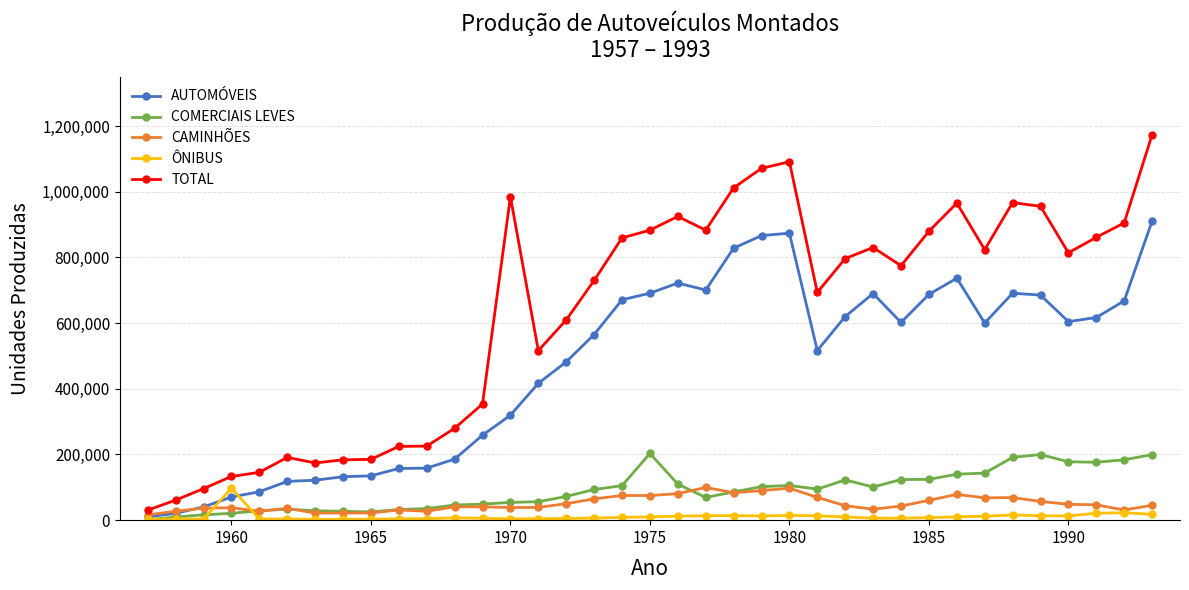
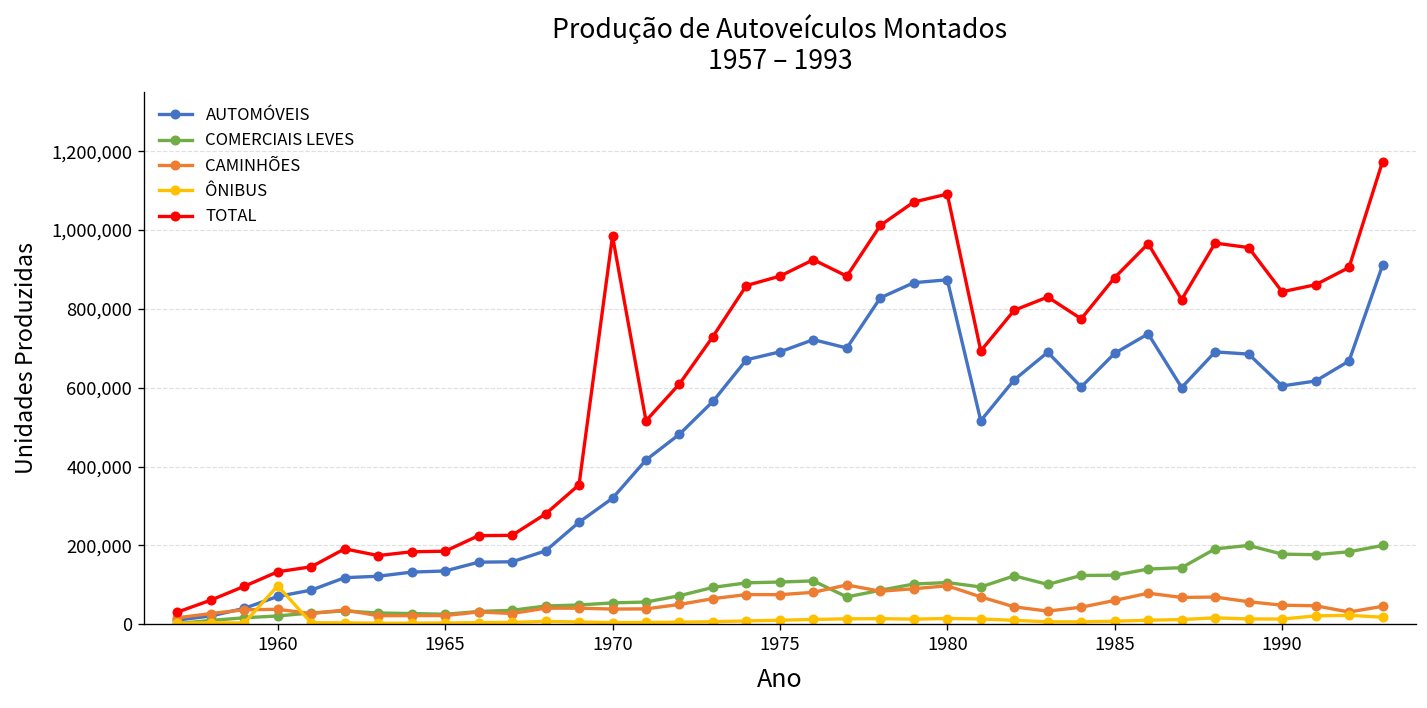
COMERCIAIS LEVES, 1975: 200,000 -> 110,000
TOTAL, 1990: 810,000 -> 840,000
